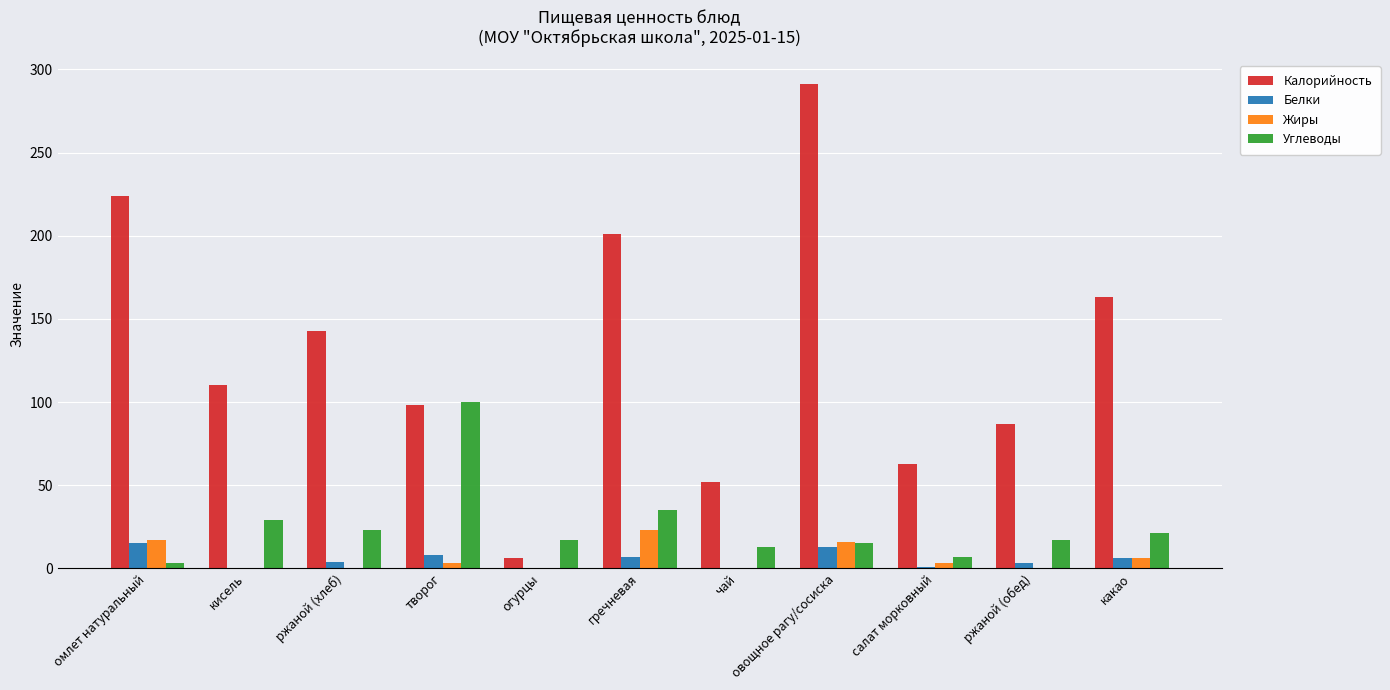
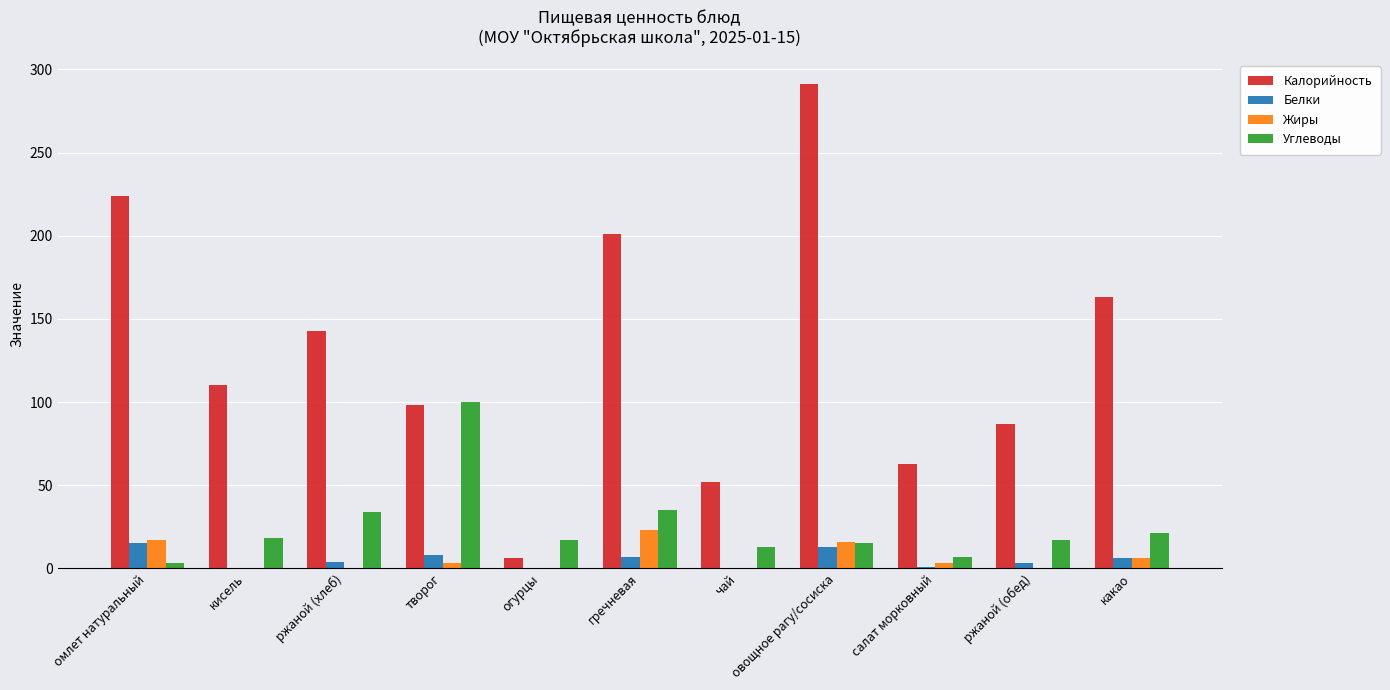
Углеводы, кисель: 29 -> 18
Углеводы, ржаной (хлеб): 23 -> 34
